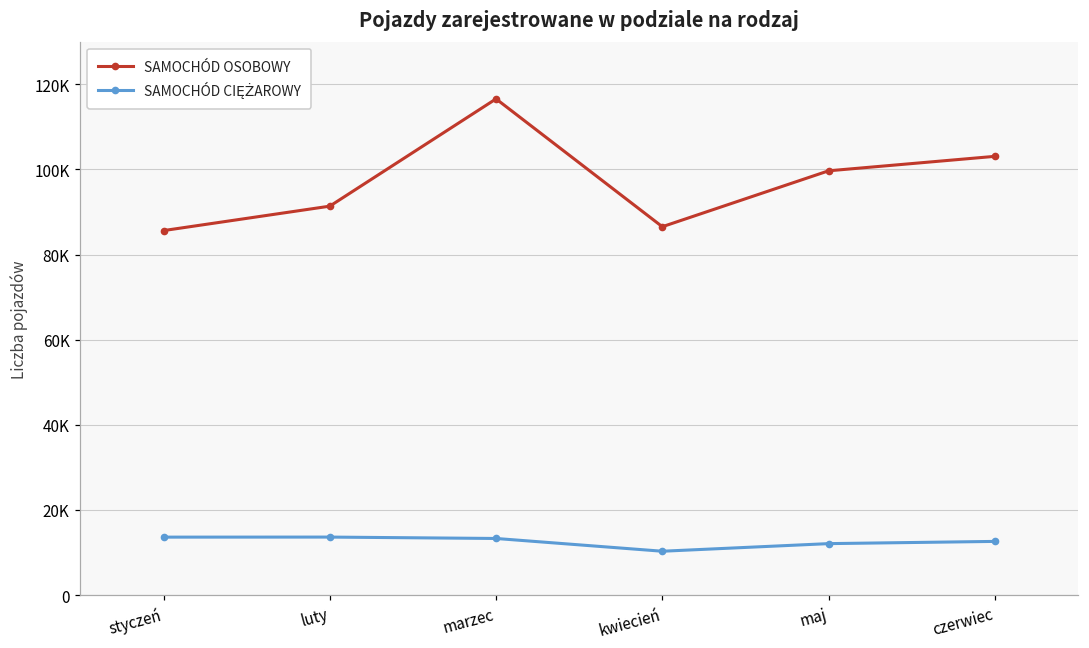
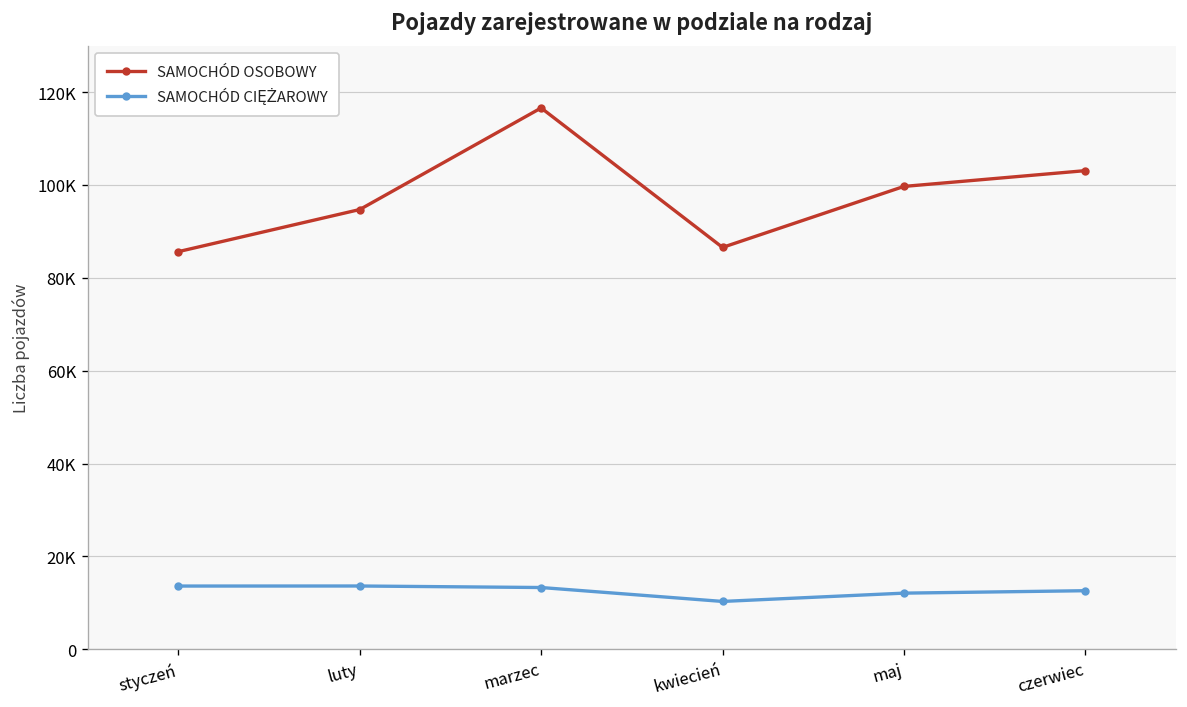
SAMOCHÓD OSOBOWY, luty: 91000 -> 95000
